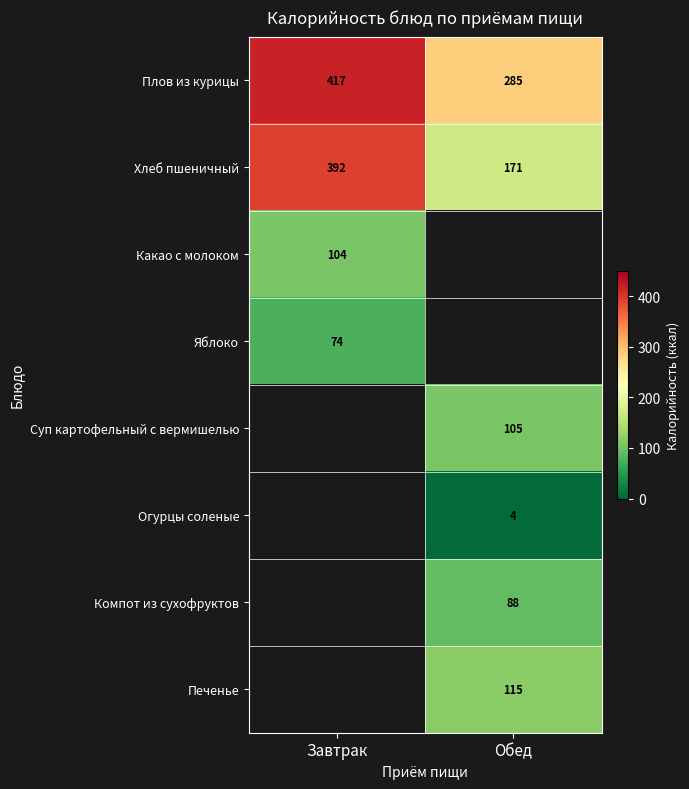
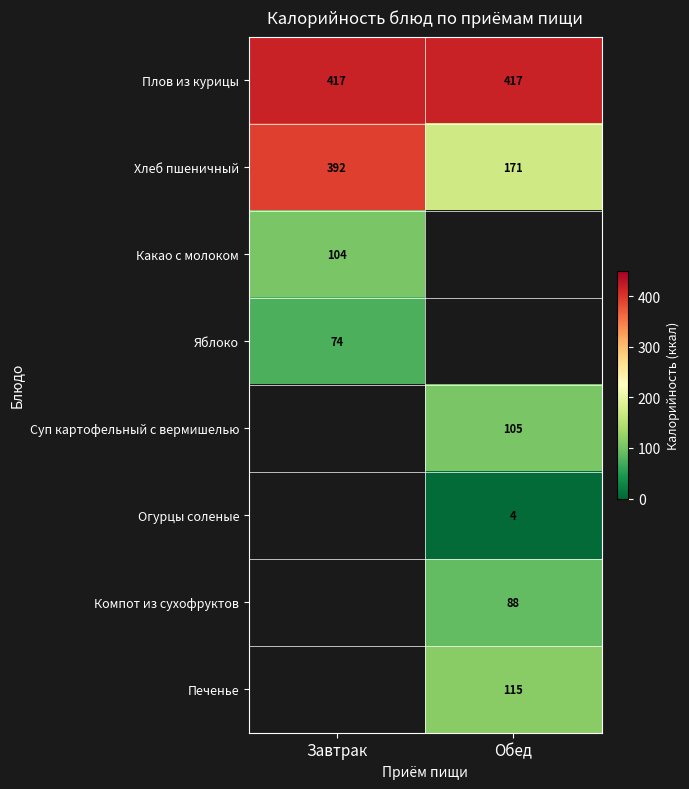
Плов из курицы, Обед: 285 -> 417
